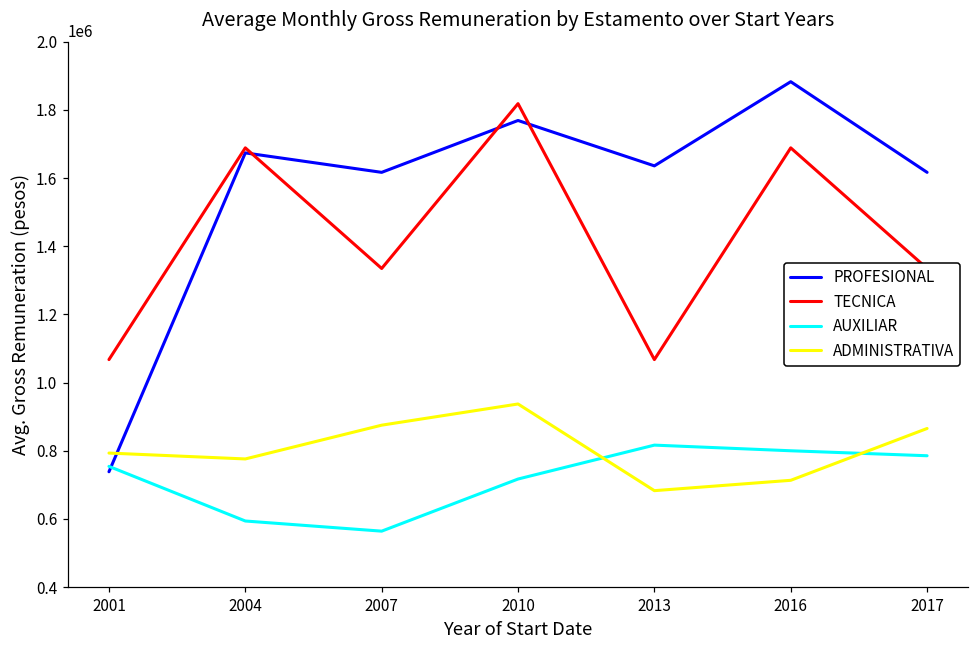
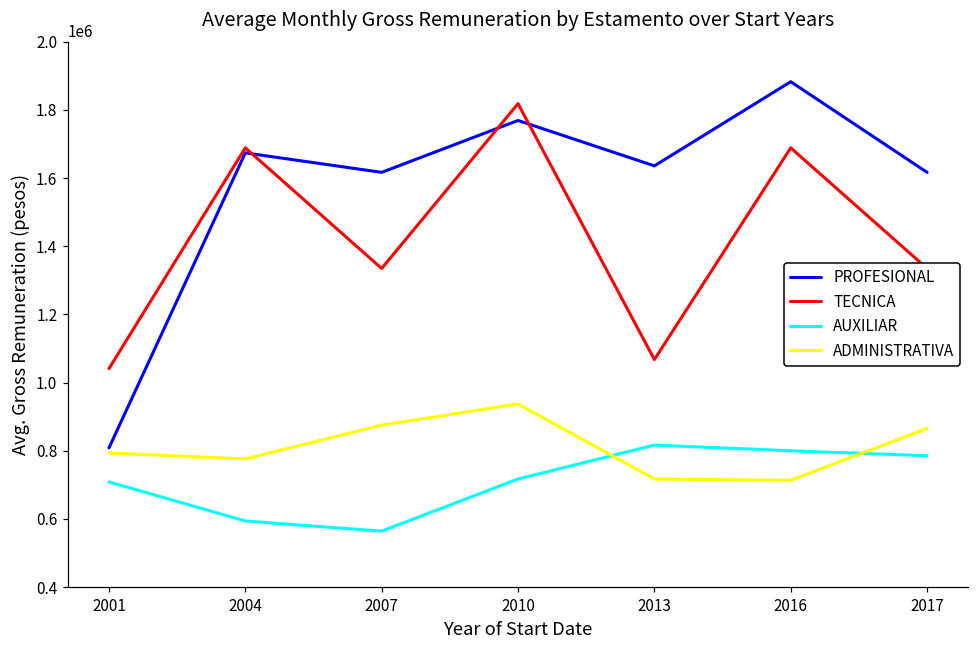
PROFESIONAL, 2001: 740000 -> 810000
TECNICA, 2001: 1070000 -> 1040000
AUXILIAR, 2001: 750000 -> 710000
ADMINISTRATIVA, 2013: 680000 -> 720000
